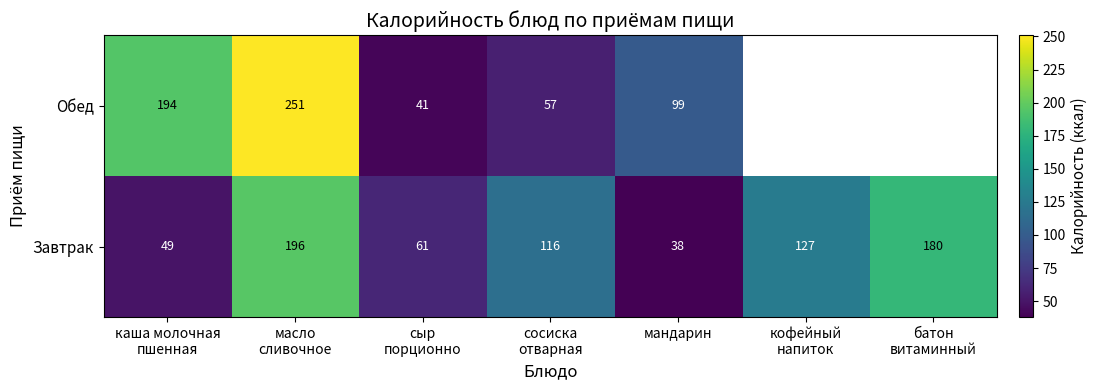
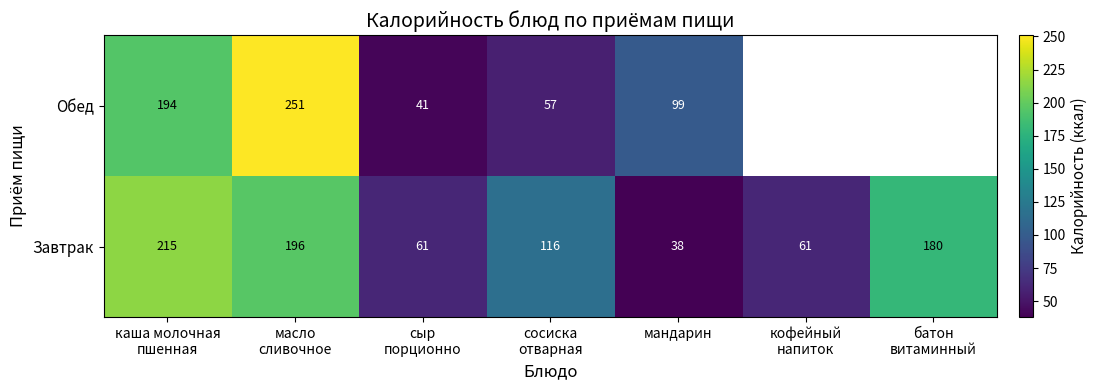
Завтрак, каша молочная пшенная: 49 -> 215
Завтрак, кофейный напиток: 127 -> 61
